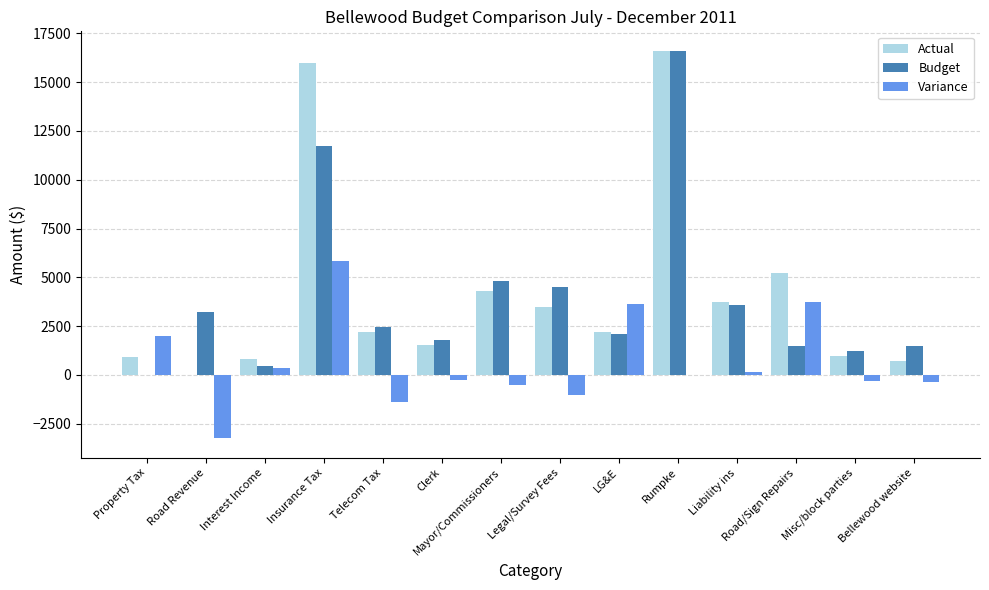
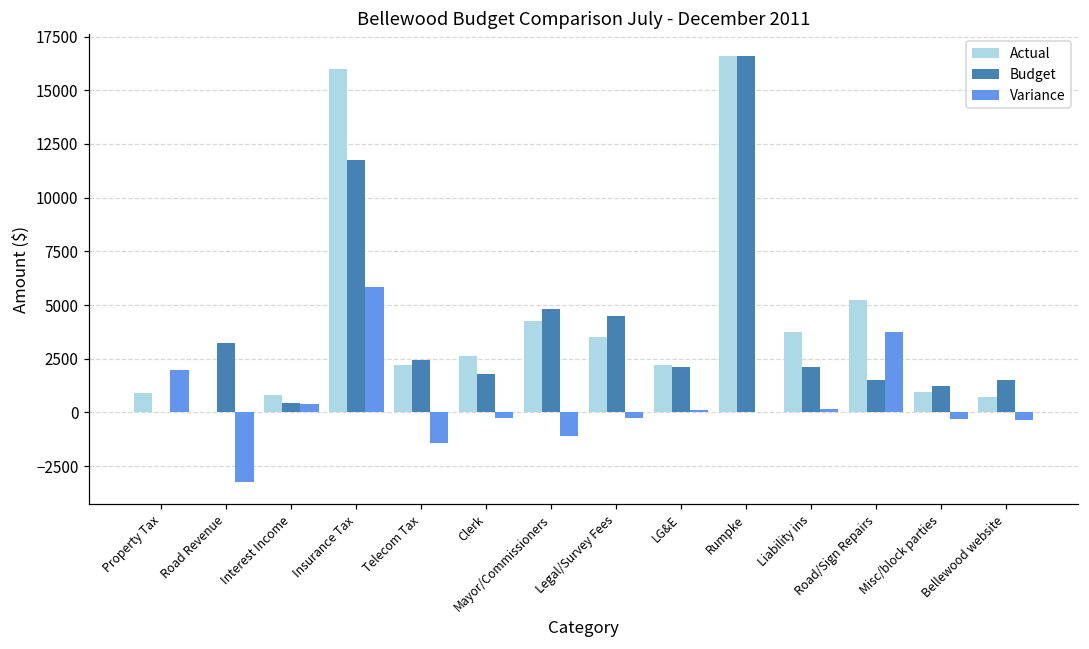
Actual, Clerk: 1500 -> 2700
Variance, Mayor/Commissioners: -500 -> -1100
Variance, Legal/Survey Fees: -1000 -> -300
Variance, LG&E: 3600 -> 100
Budget, Liability ins: 3600 -> 2100
